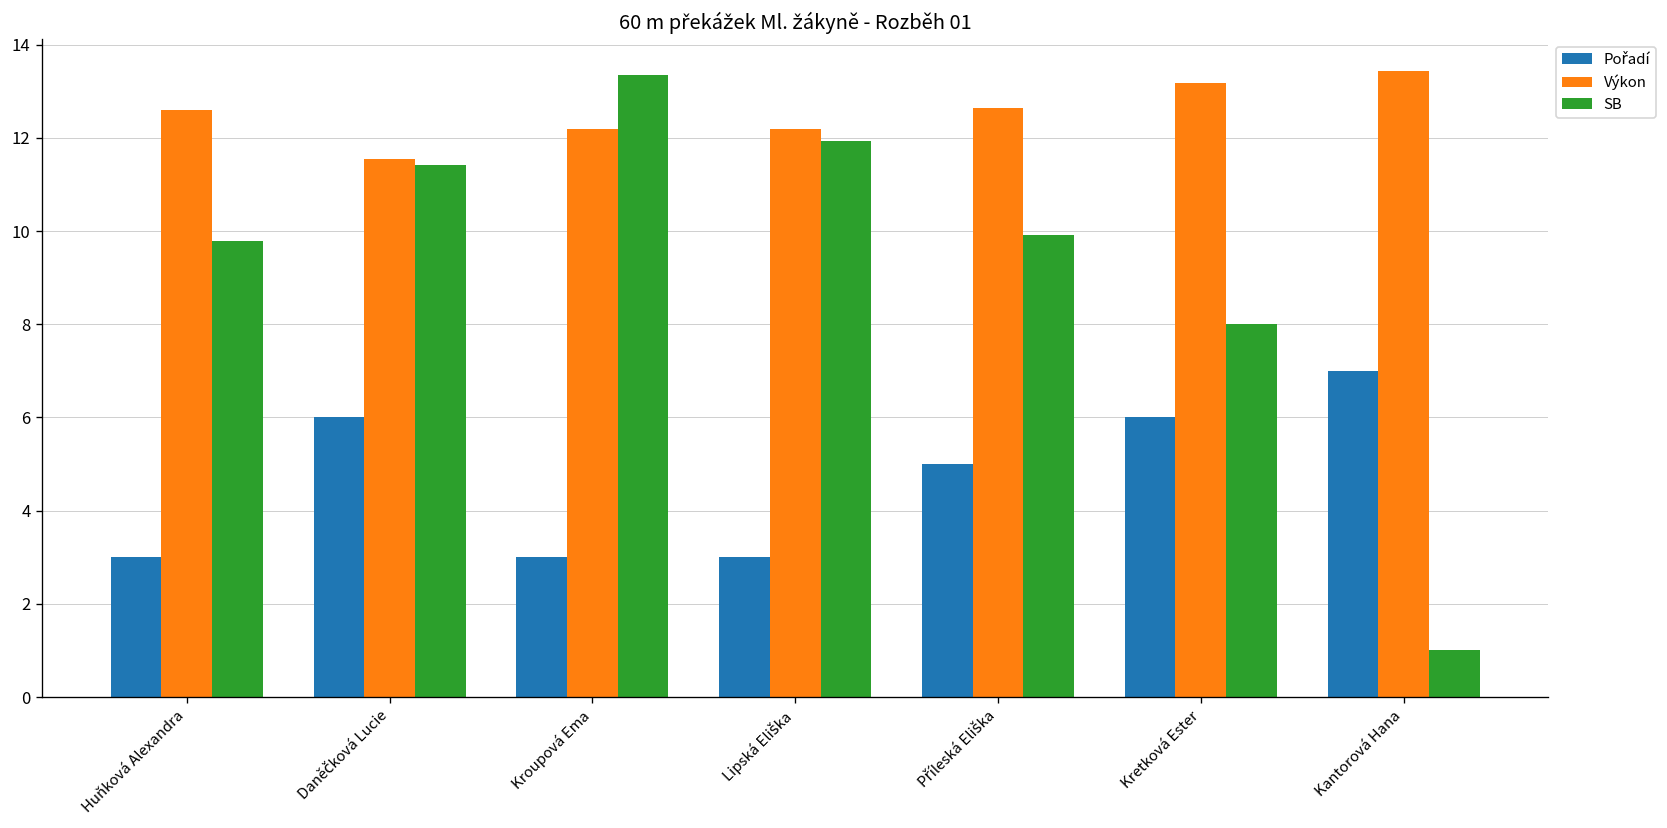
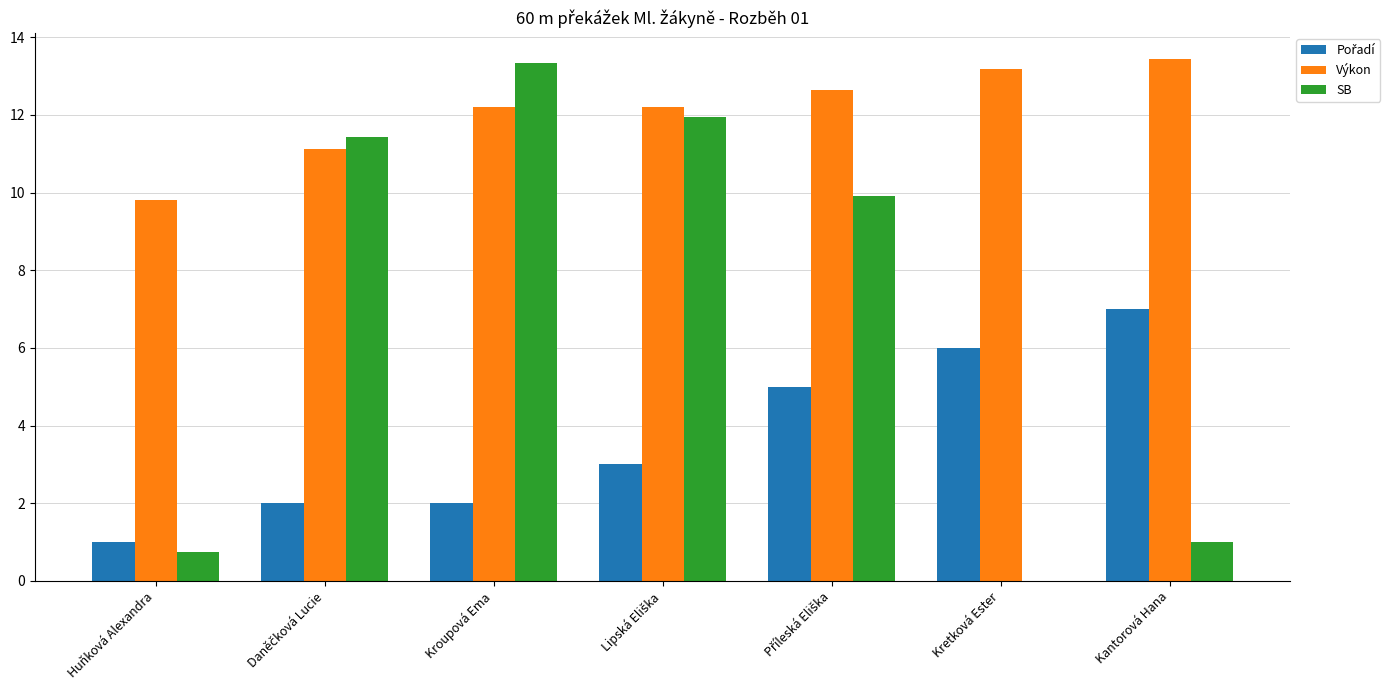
Pořadí, Huňková Alexandra: 3 -> 1
Výkon, Huňková Alexandra: 12.6 -> 9.8
SB, Huňková Alexandra: 9.8 -> 0.7
Pořadí, Daněčková Lucie: 6 -> 2
Výkon, Daněčková Lucie: 11.5 -> 11.1
Pořadí, Kroupová Ema: 3 -> 2
SB, Kretková Ester: 8 -> 0
